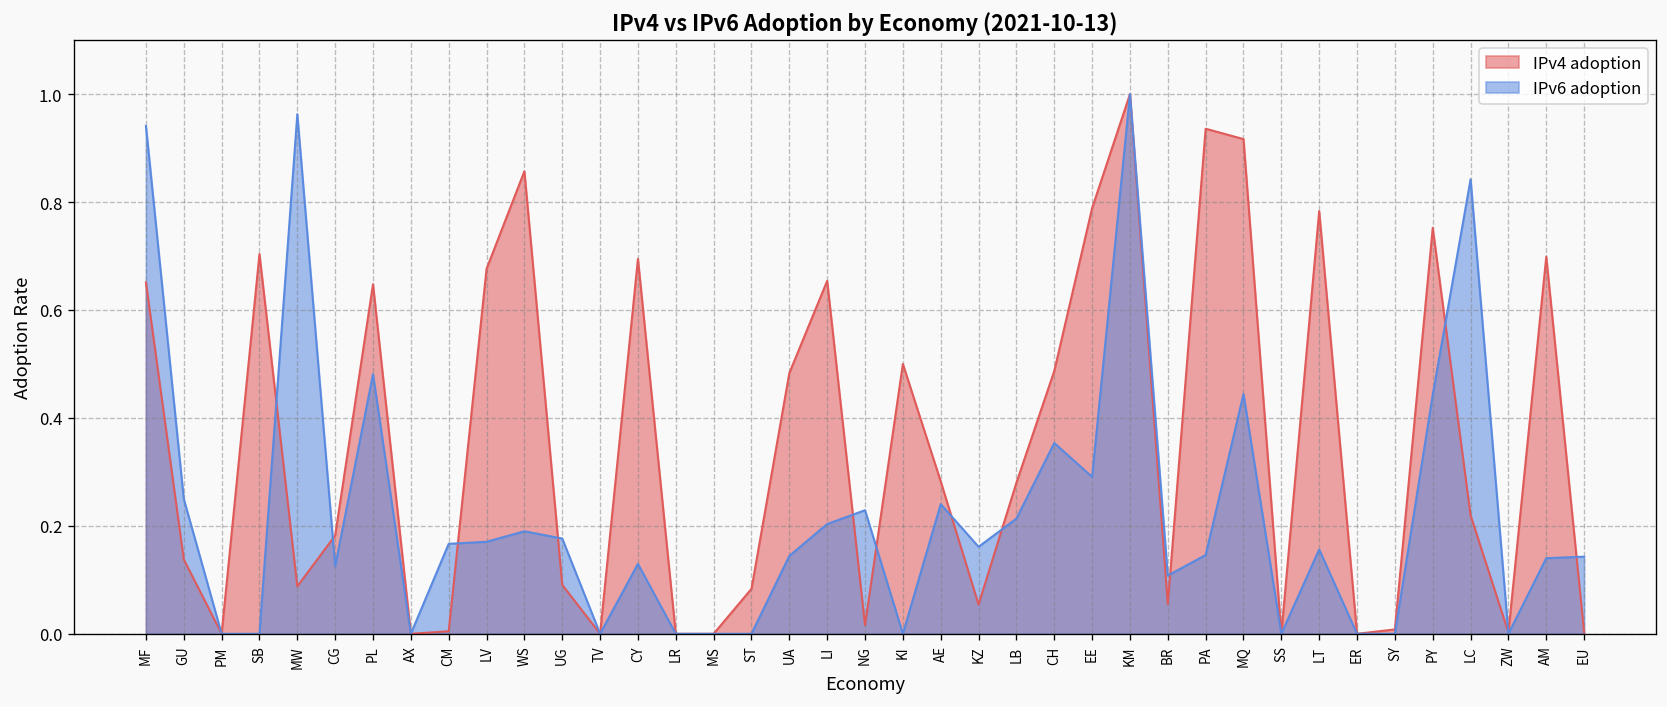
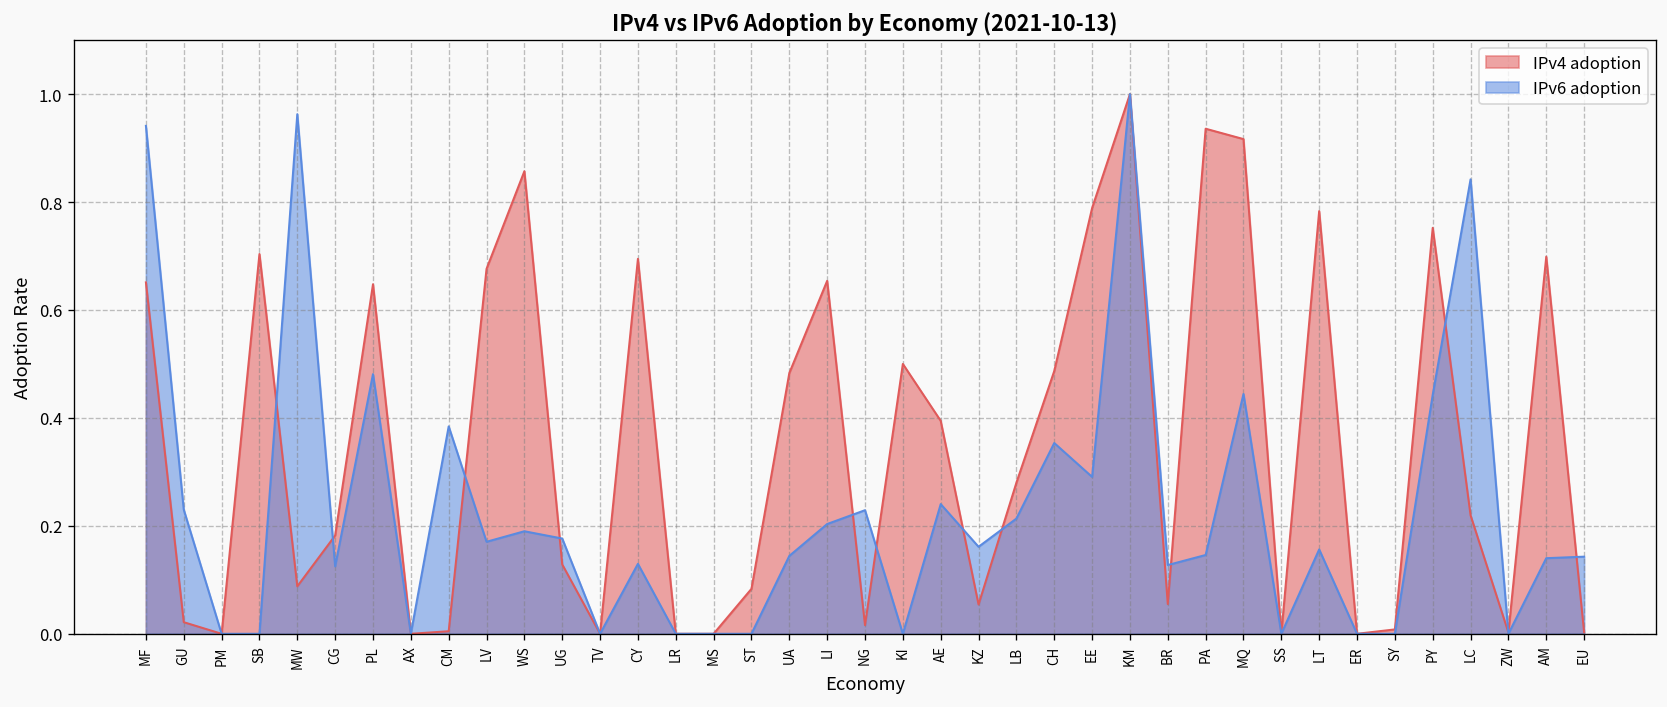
IPv4 adoption, GU: 0.14 -> 0.02
IPv6 adoption, GU: 0.25 -> 0.23
IPv6 adoption, CM: 0.17 -> 0.38
IPv4 adoption, UG: 0.09 -> 0.13
IPv4 adoption, AE: 0.28 -> 0.39
IPv6 adoption, BR: 0.11 -> 0.13
